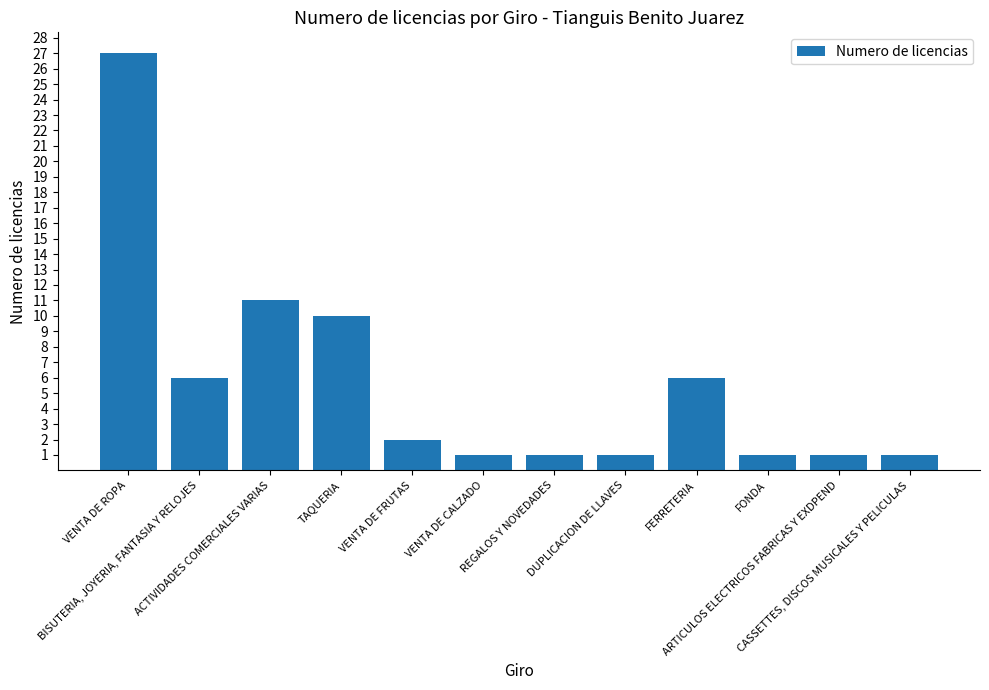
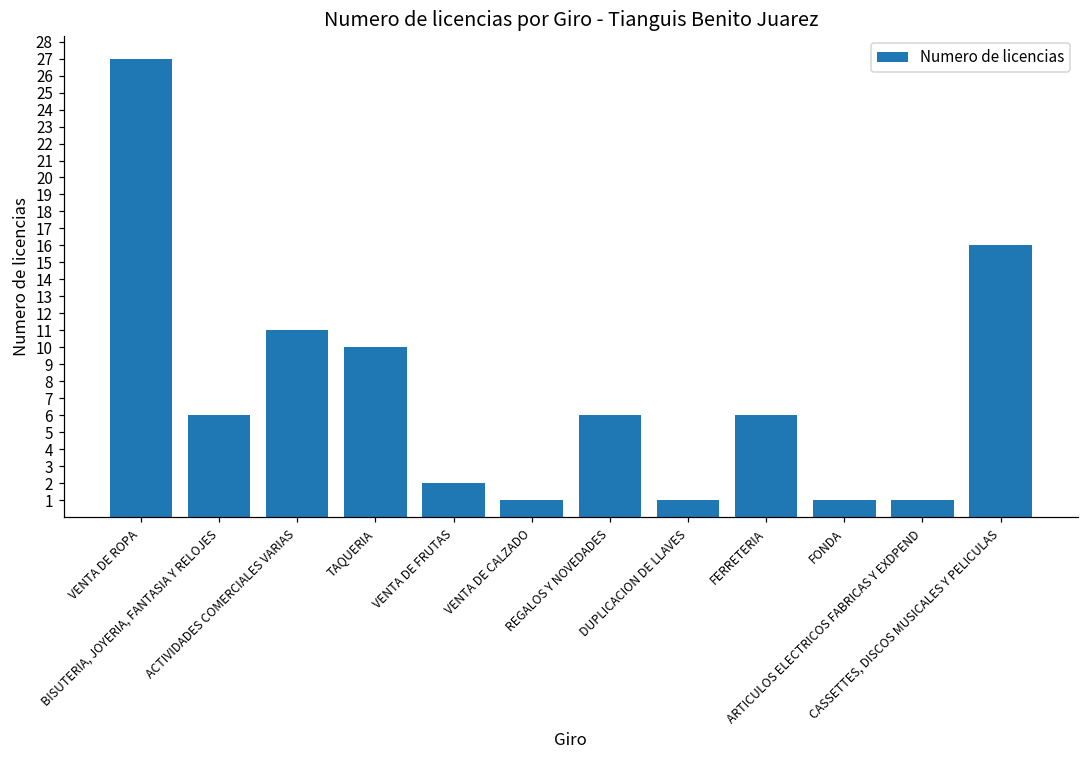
REGALOS Y NOVEDADES: 1 -> 6
CASSETTES, DISCOS MUSICALES Y PELICULAS: 1 -> 16
